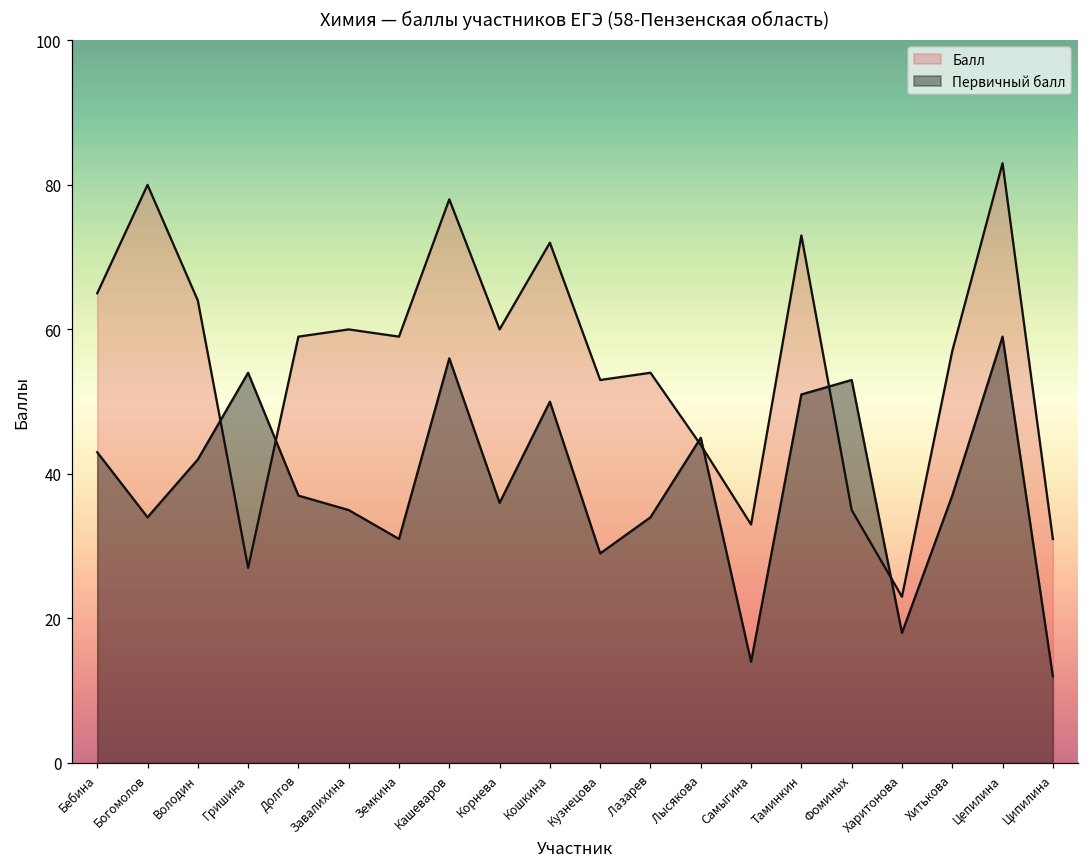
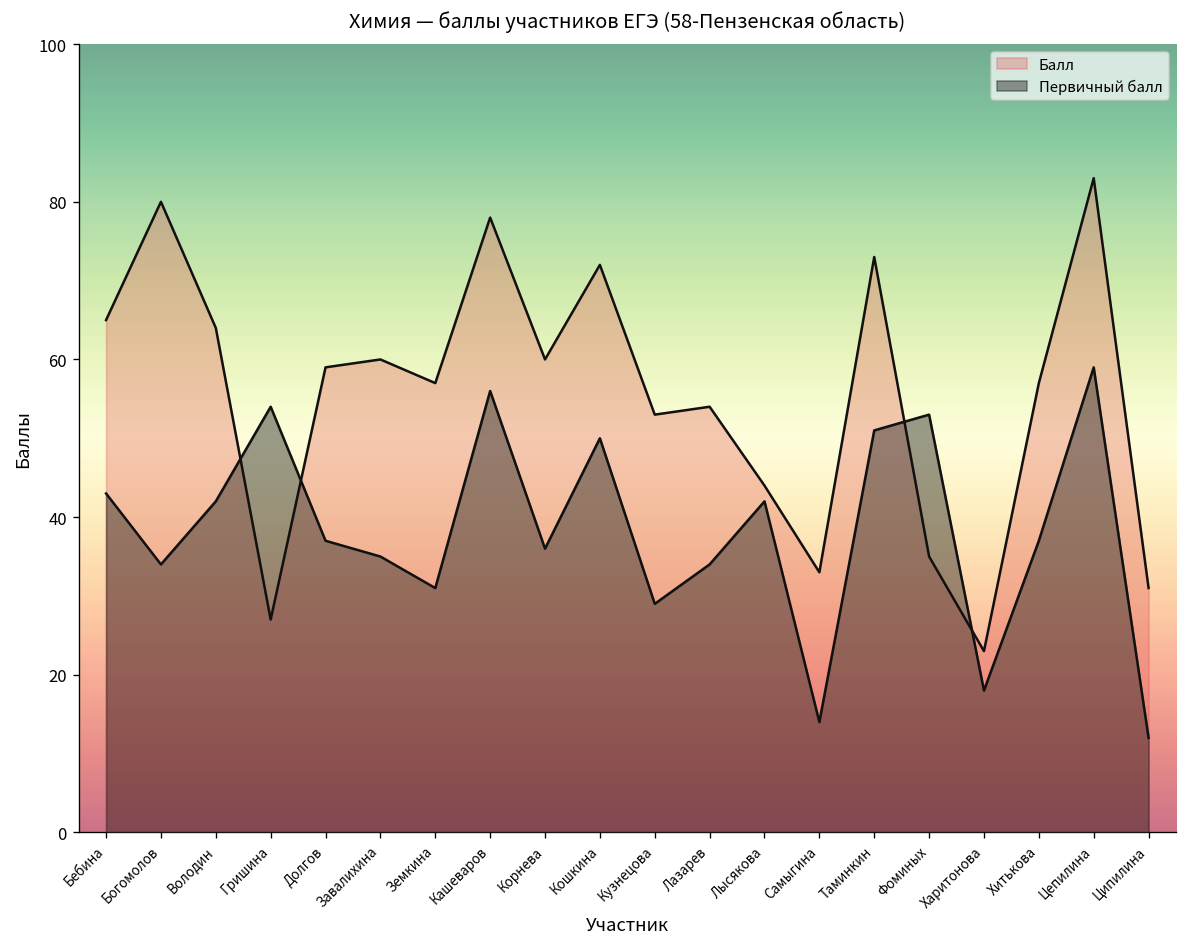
Балл, Земкина: 59 -> 57
Первичный балл, Лысякова: 45 -> 42
